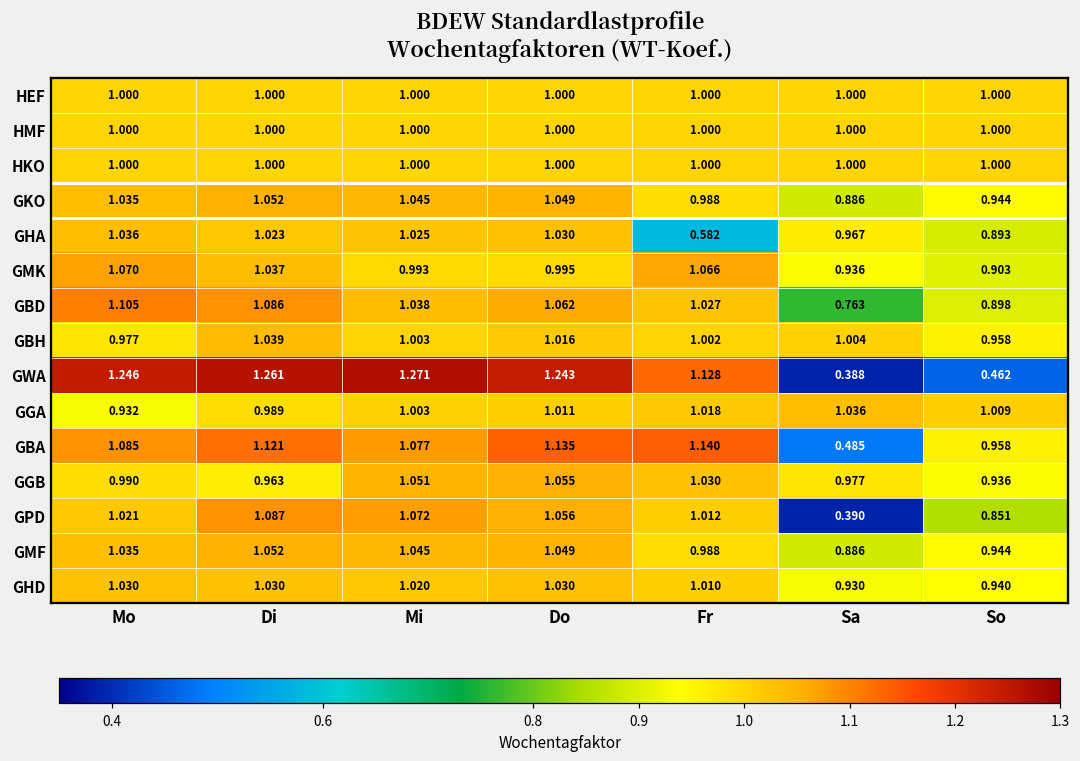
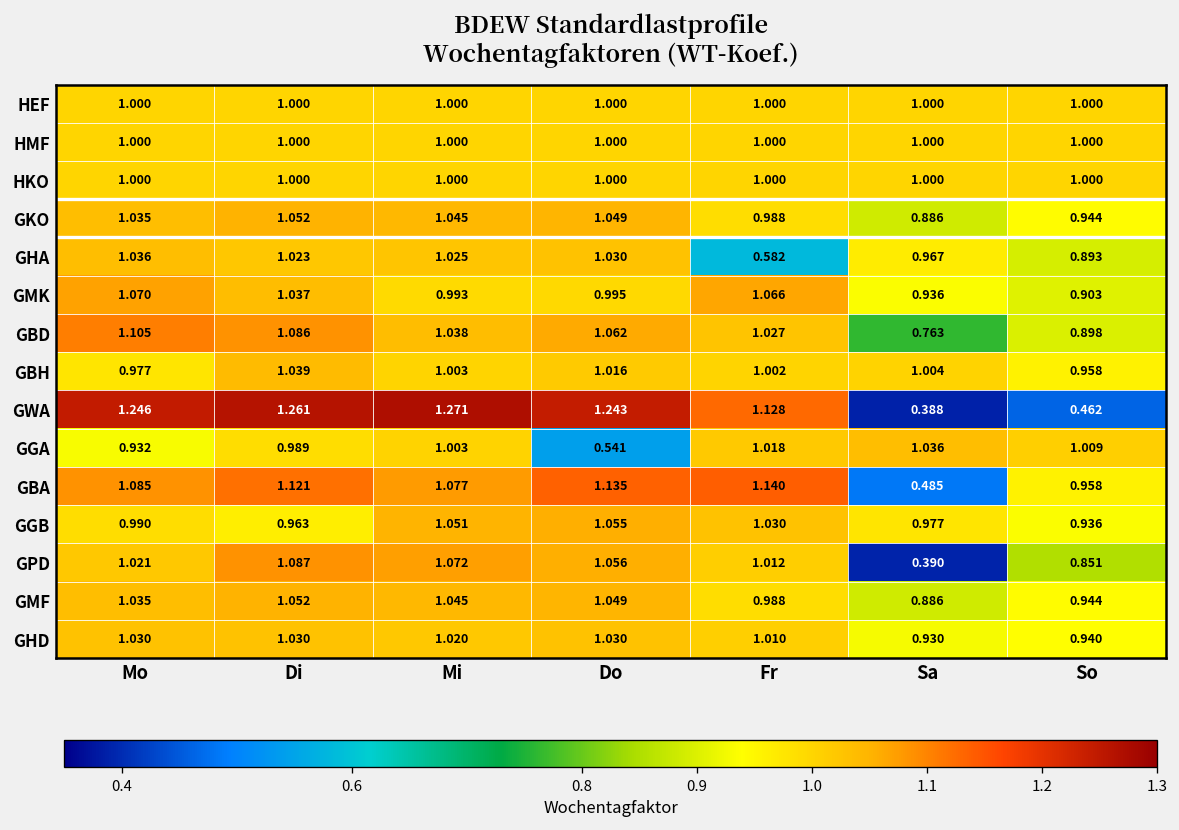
GGA, Do: 1.011 -> 0.541
